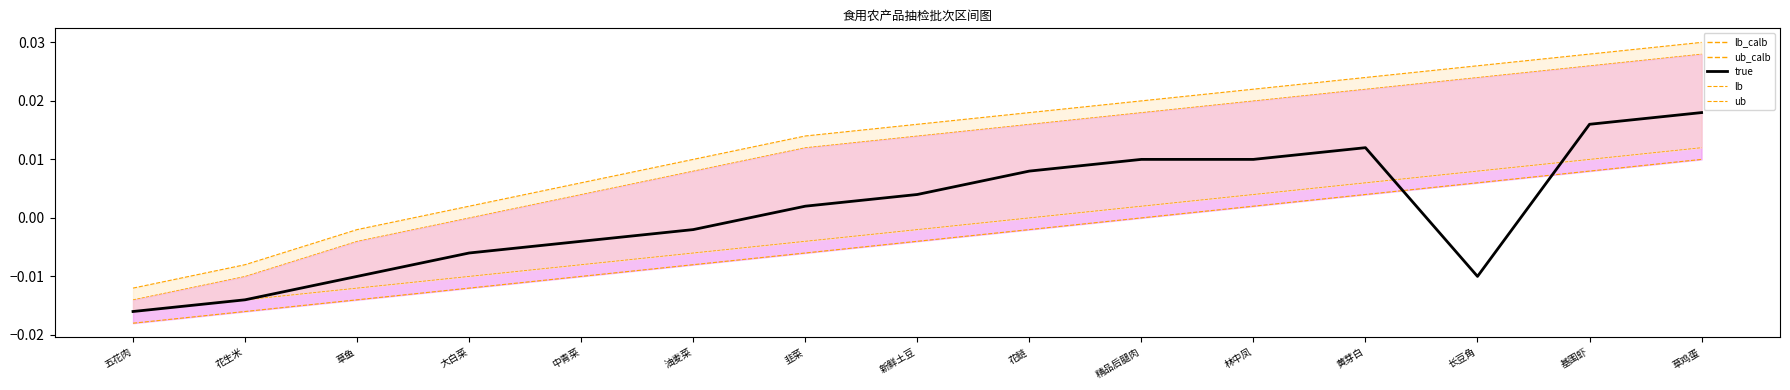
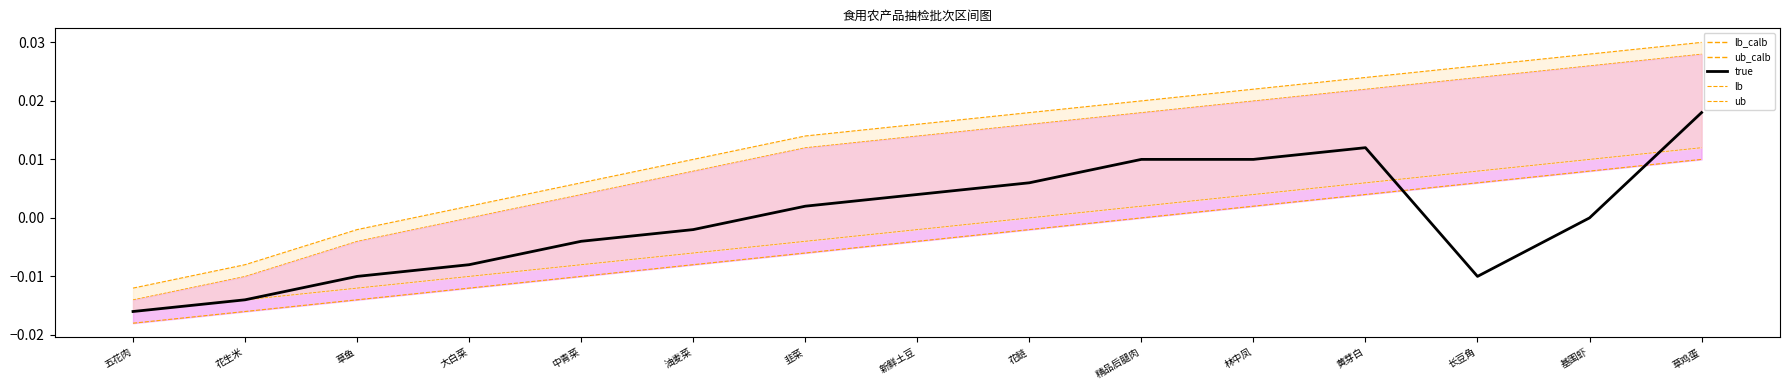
true, 大白菜: -0.006 -> -0.008
true, 花鲢: 0.008 -> 0.006
true, 基围虾: 0.016 -> 0.000
